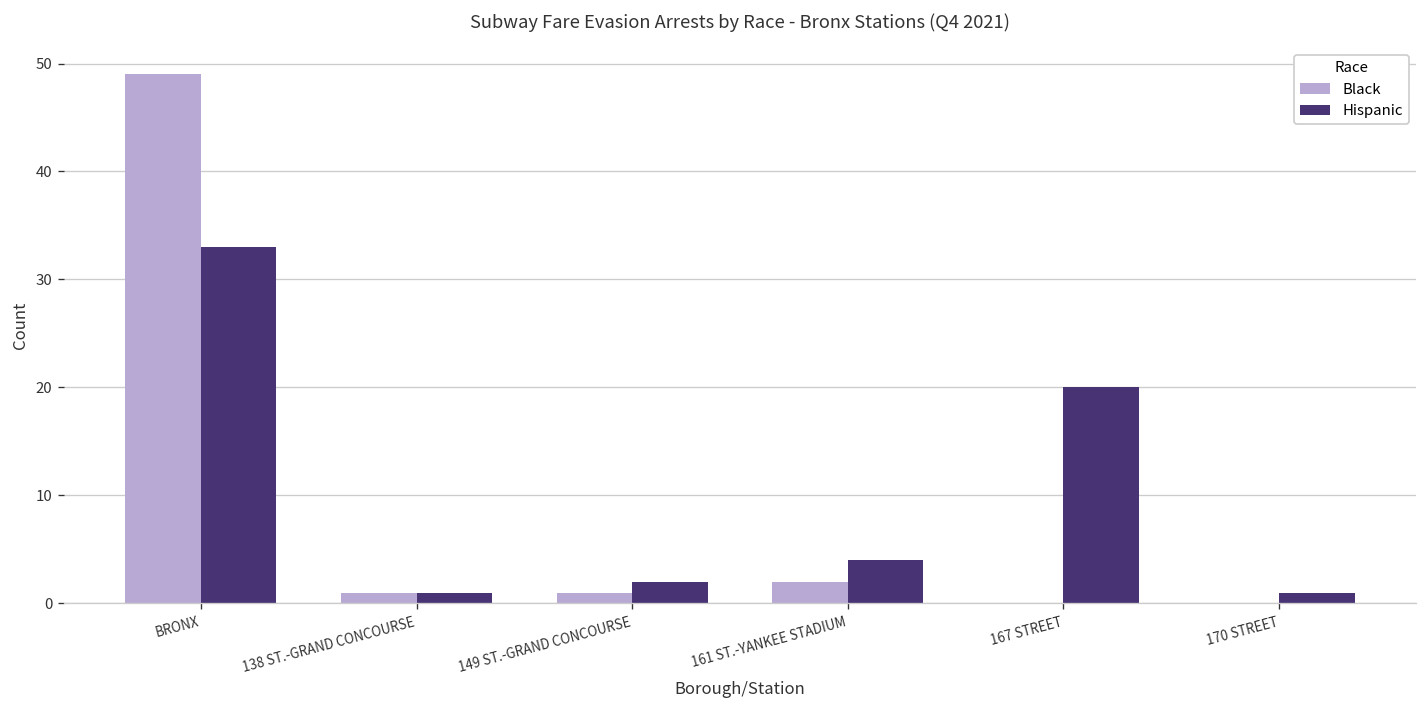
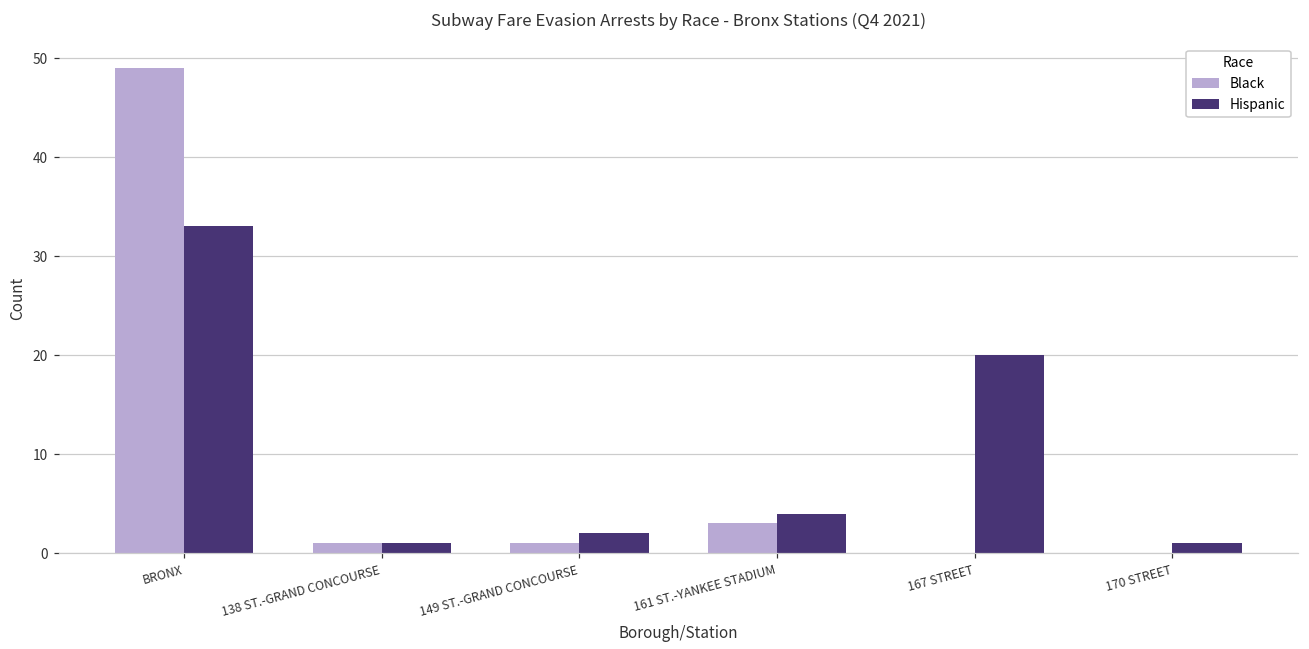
Black, 161 ST.-YANKEE STADIUM: 2 -> 3
